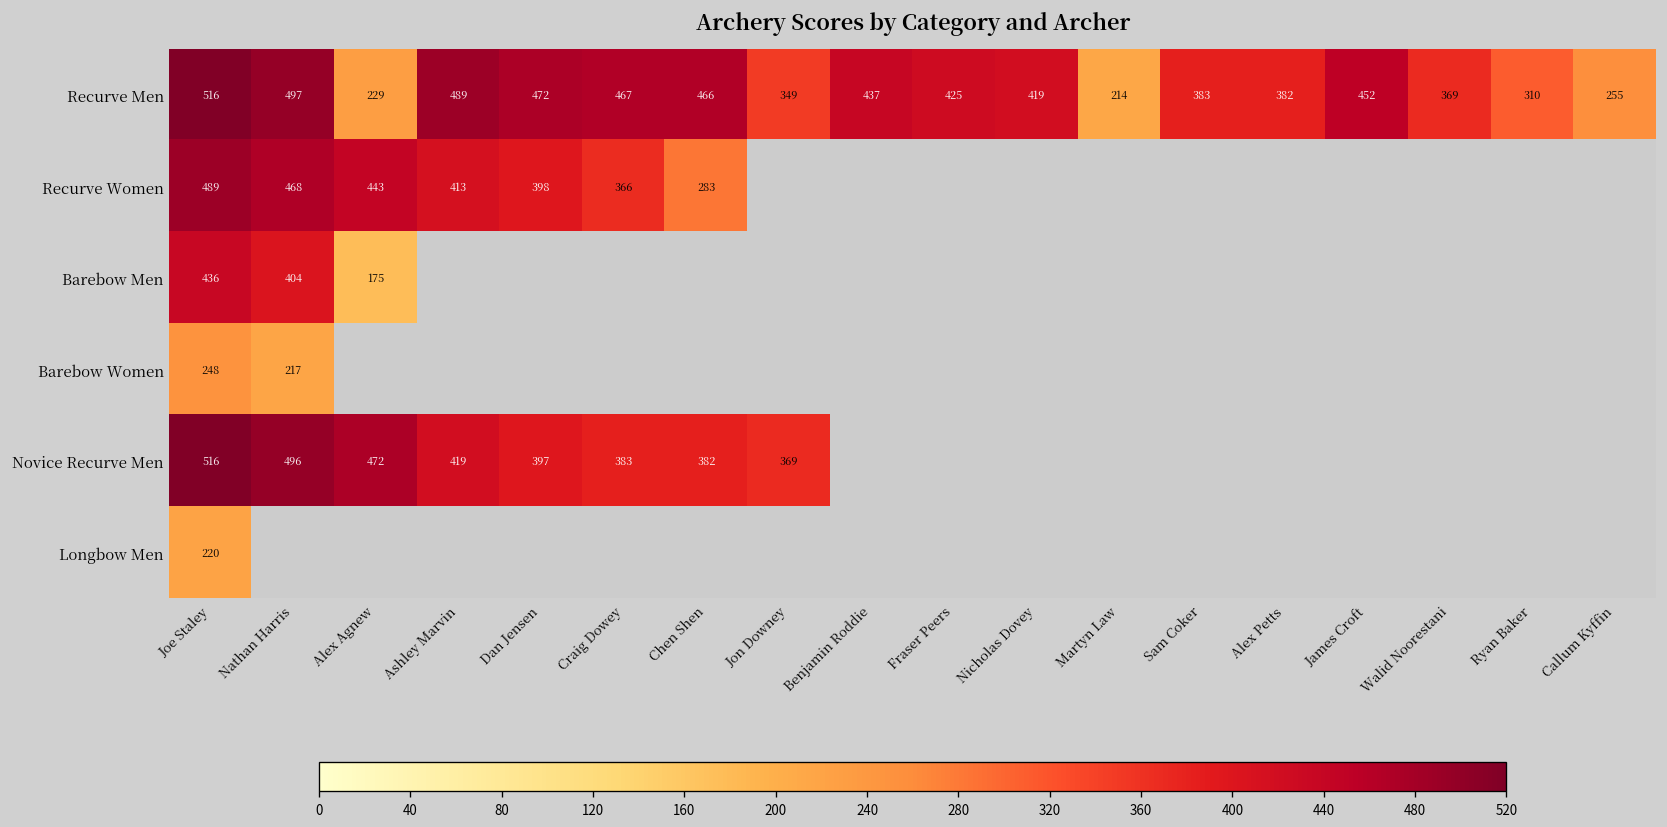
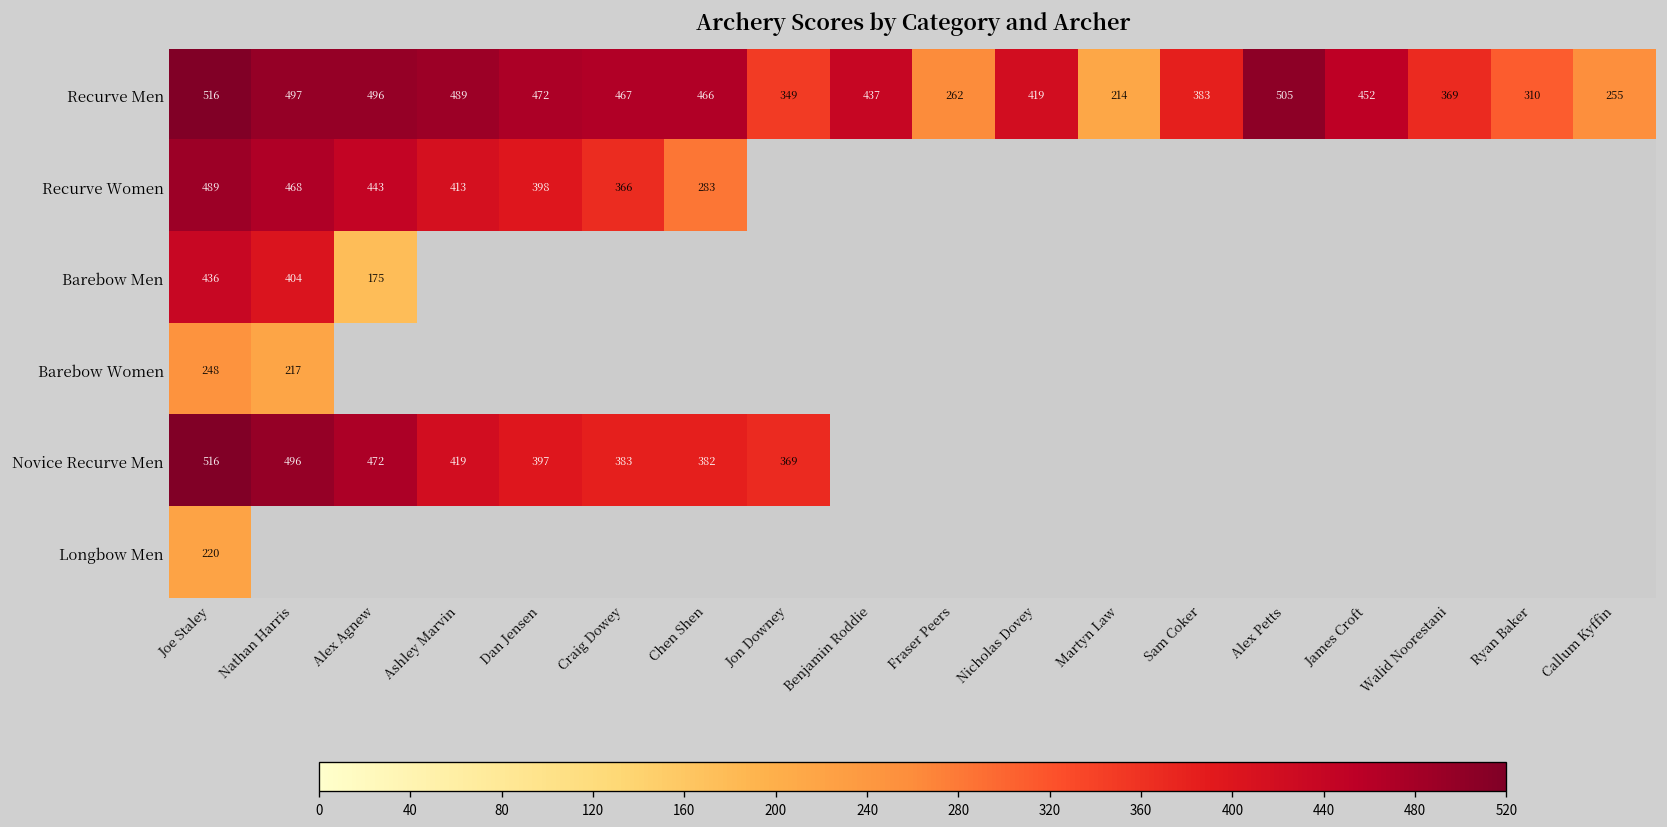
Recurve Men, Alex Agnew: 229 -> 496
Recurve Men, Fraser Peers: 425 -> 262
Recurve Men, Alex Petts: 382 -> 505
